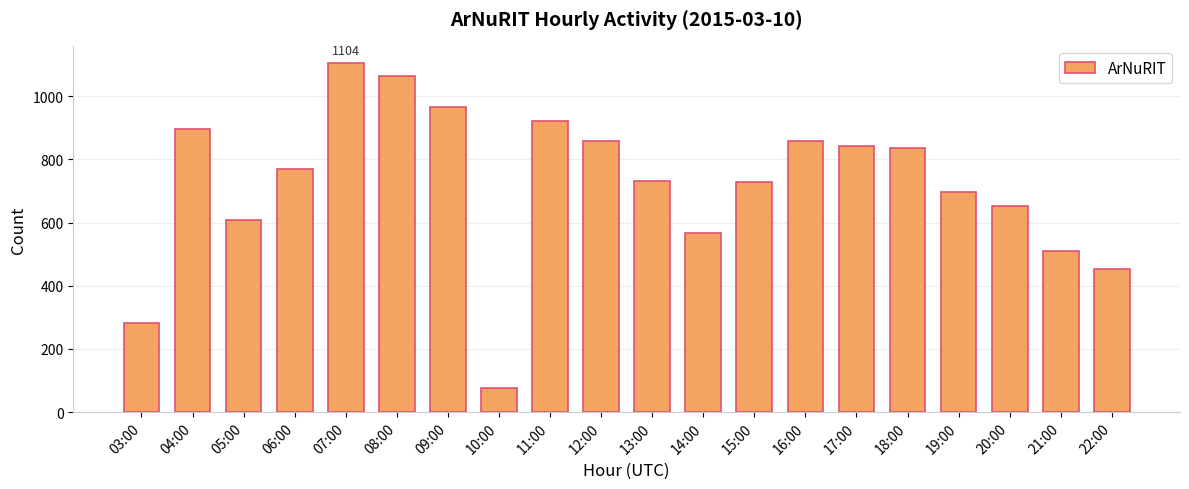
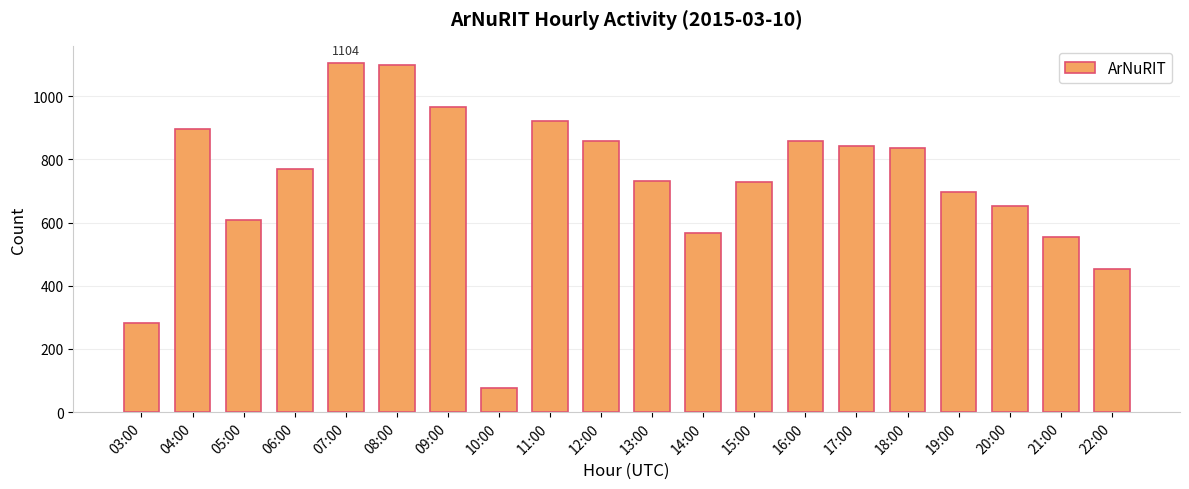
08:00: 1060 -> 1100
21:00: 510 -> 560
